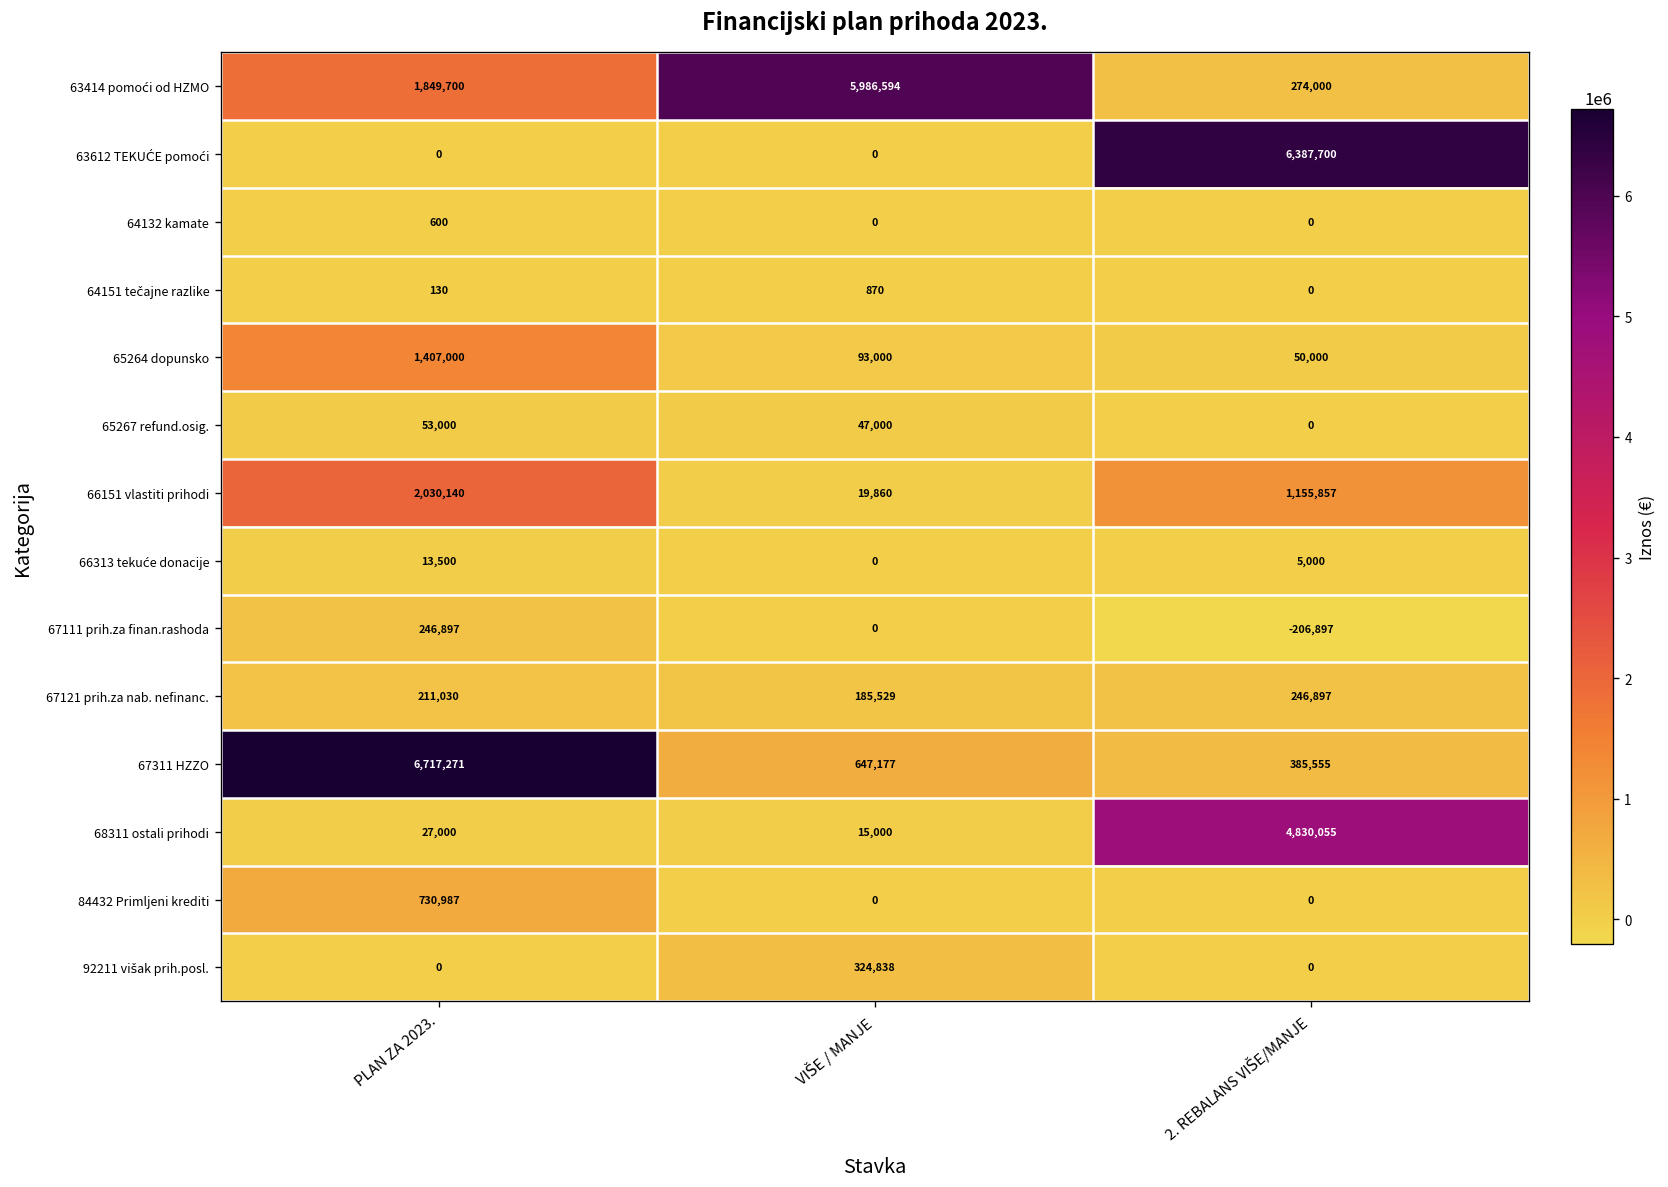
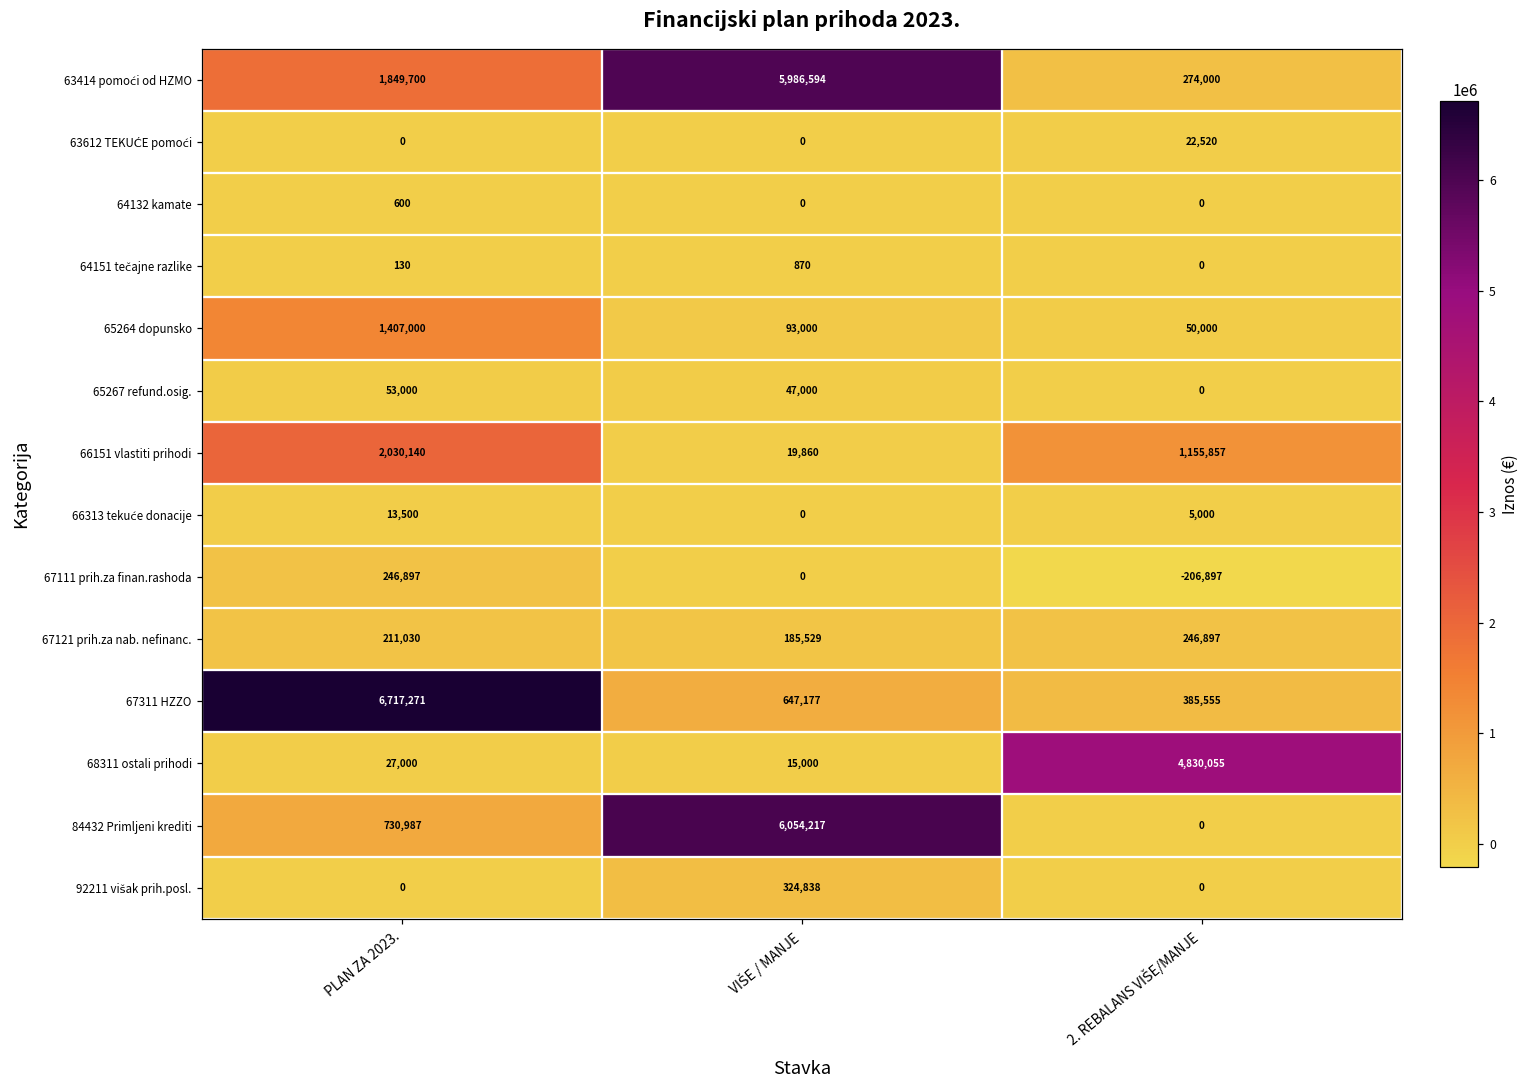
63612 TEKUĆE pomoći, 2. REBALANS VIŠE/MANJE: 6,387,700 -> 22,520
84432 Primljeni krediti, VIŠE / MANJE: 0 -> 6,054,217
